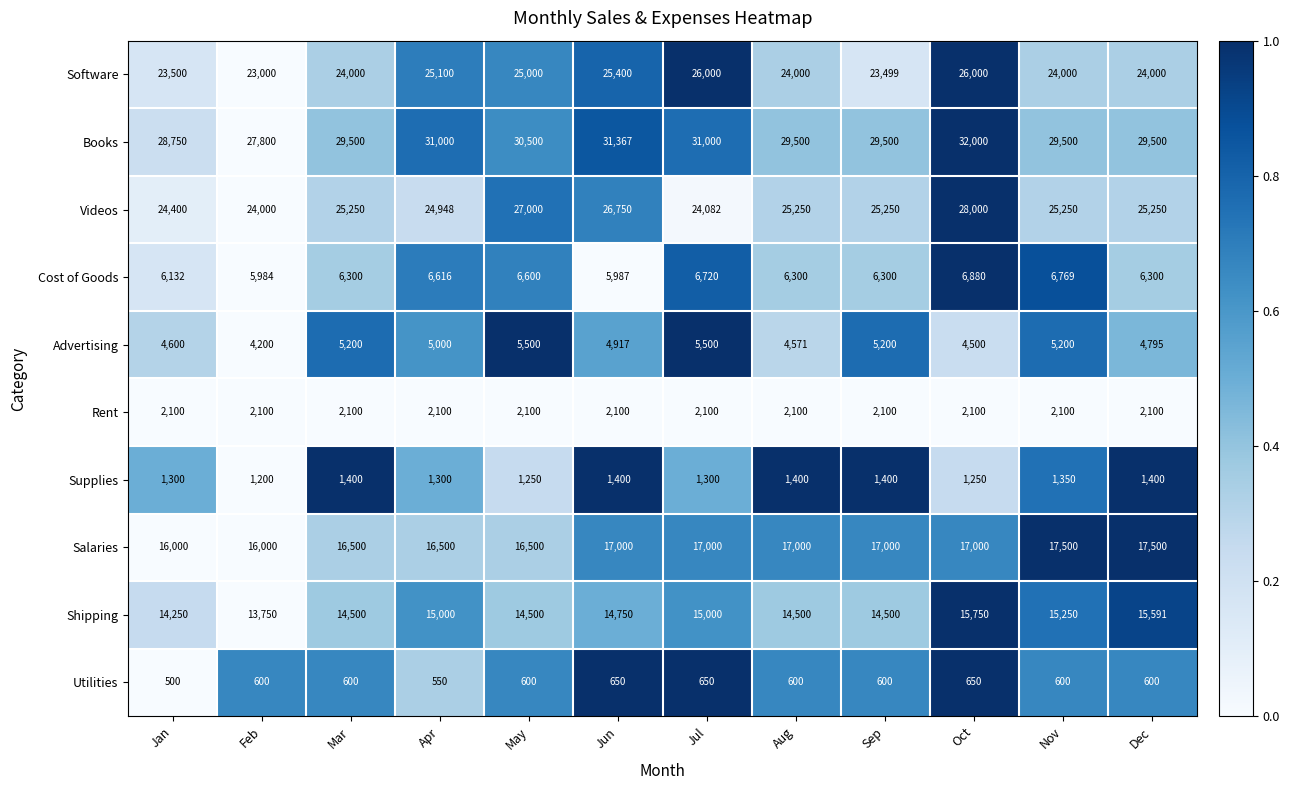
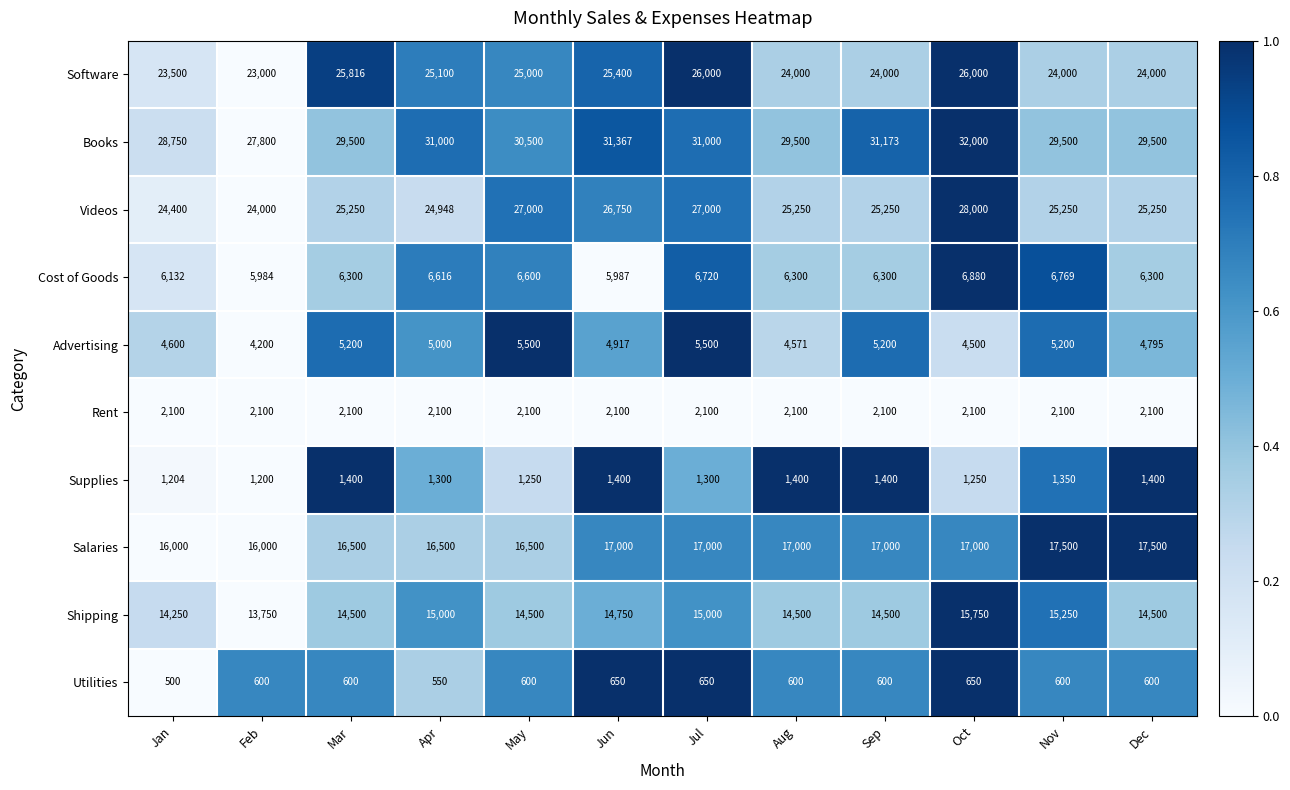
Software, Mar: 24,000 -> 25,816
Software, Sep: 23,499 -> 24,000
Books, Sep: 29,500 -> 31,173
Videos, Jul: 24,082 -> 27,000
Supplies, Jan: 1,300 -> 1,204
Shipping, Dec: 15,591 -> 14,500
